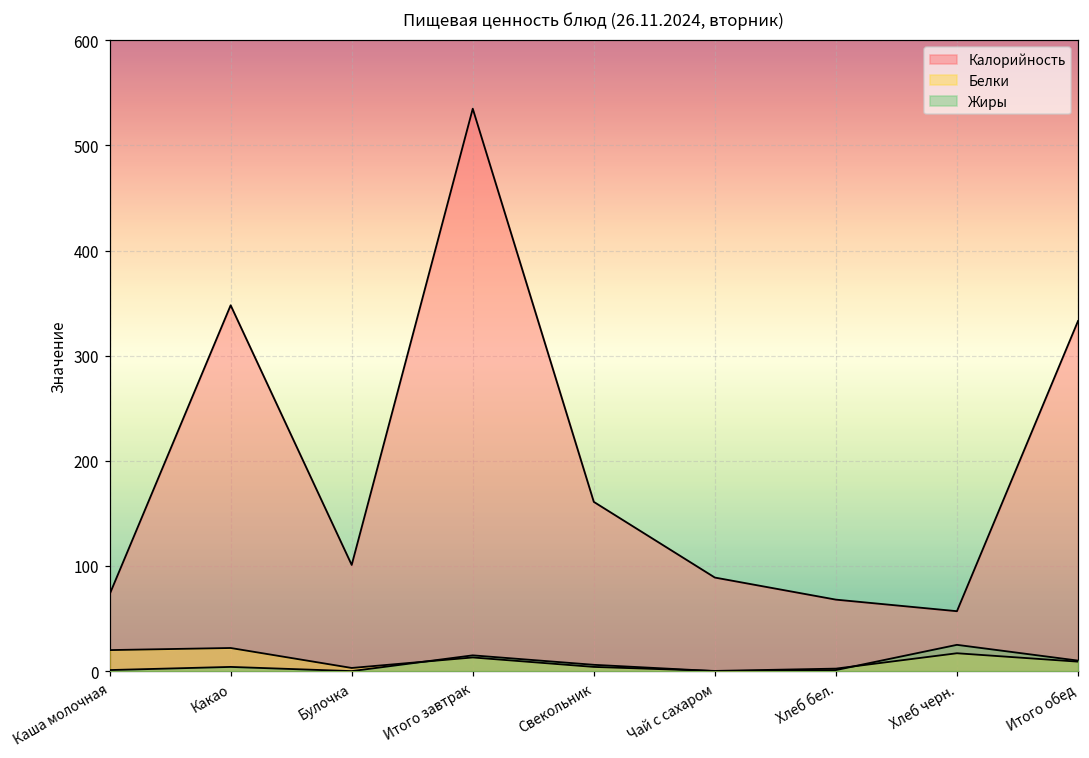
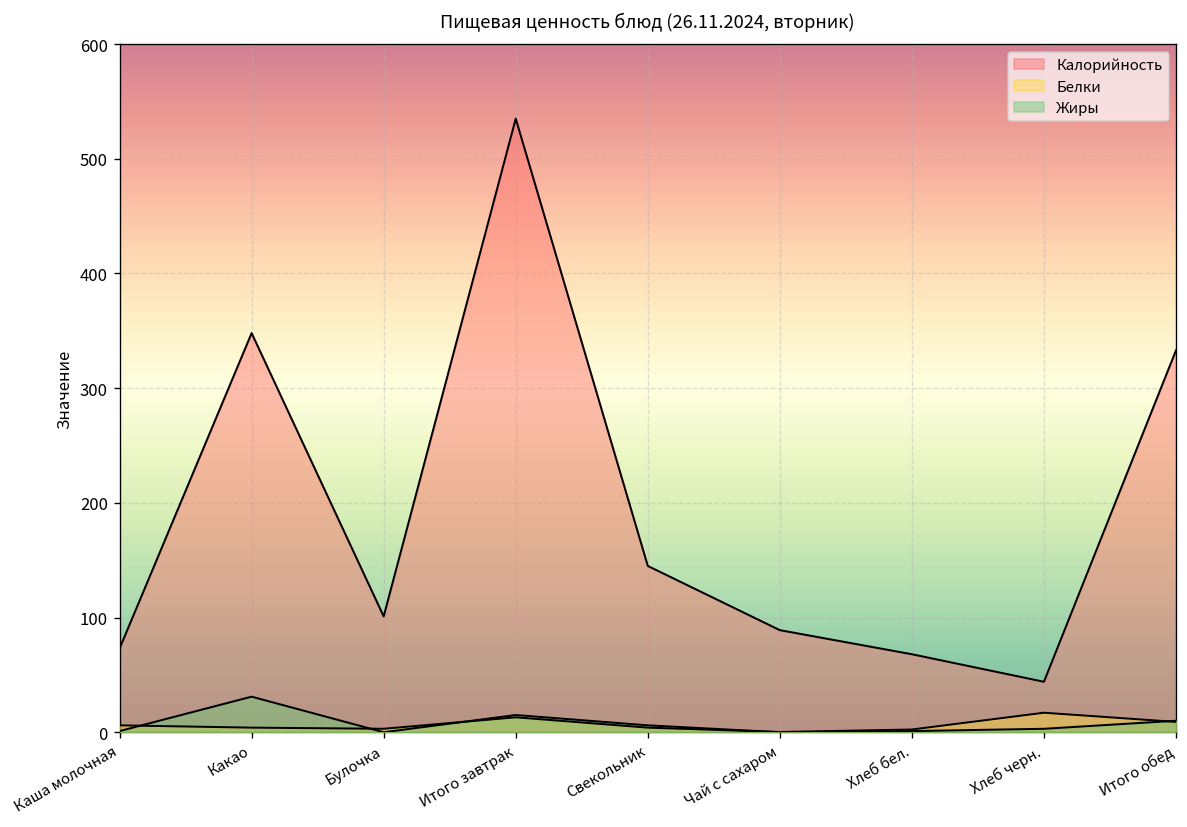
Белки, Каша молочная: 20 -> 10
Белки, Какао: 20 -> 0
Жиры, Какао: 0 -> 30
Калорийность, Свекольник: 160 -> 150
Калорийность, Хлеб черн.: 60 -> 40
Жиры, Хлеб черн.: 30 -> 0
